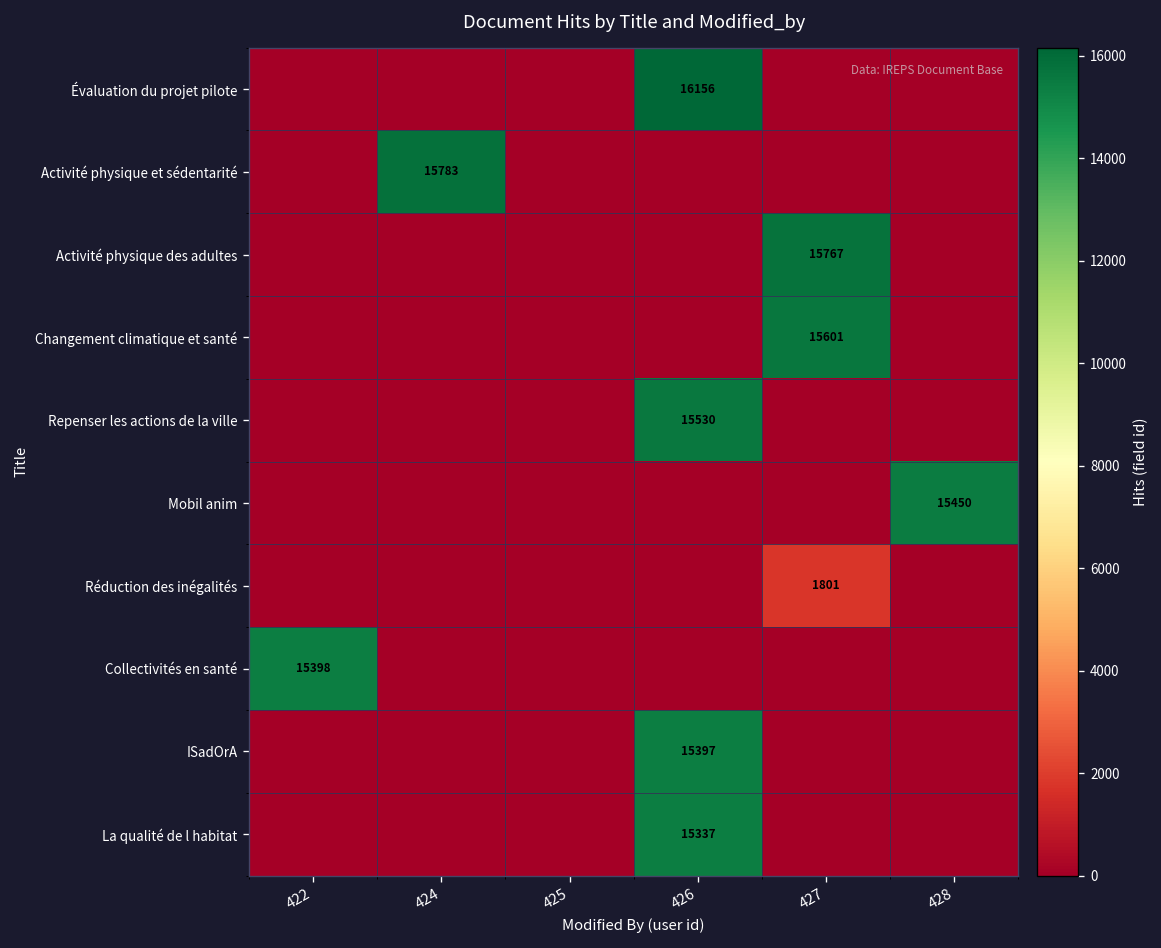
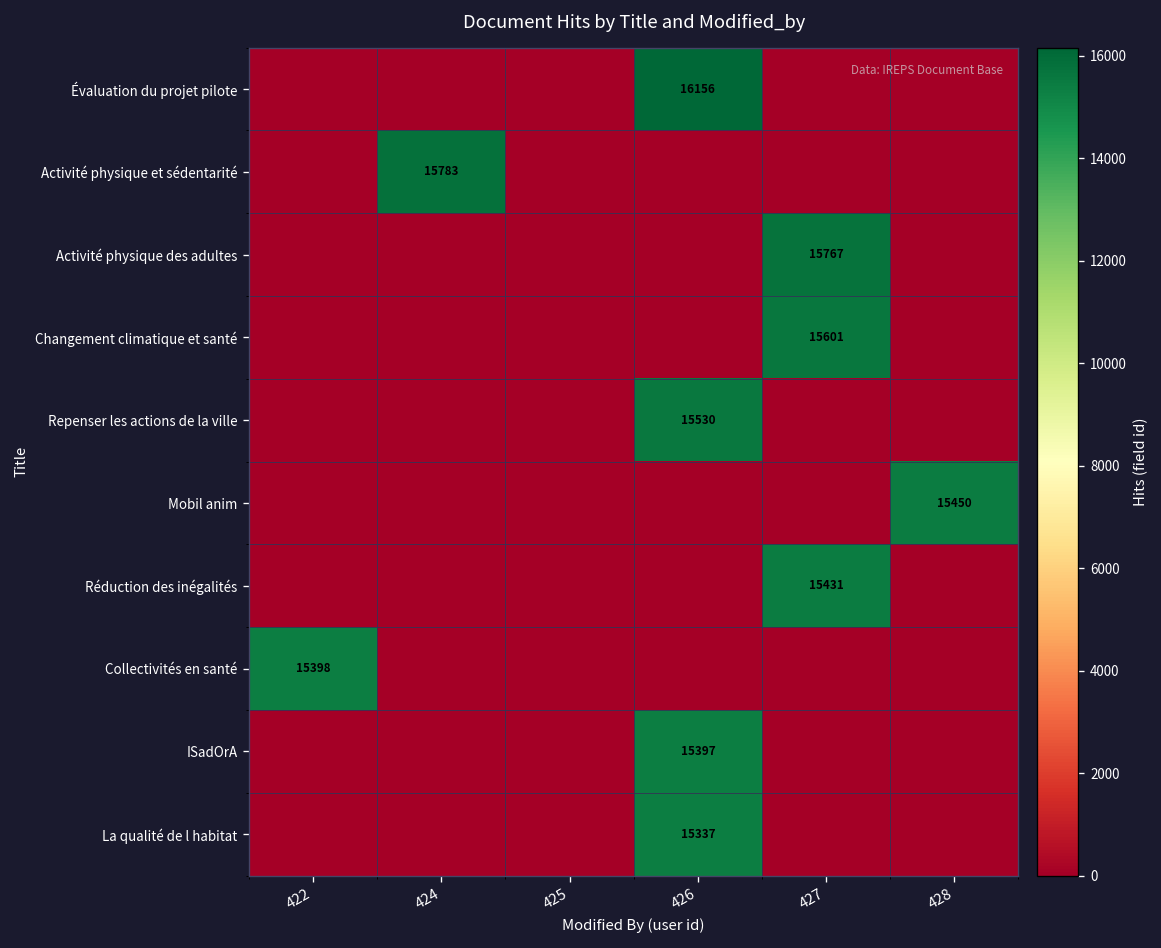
Réduction des inégalités, 427: 1801 -> 15431
